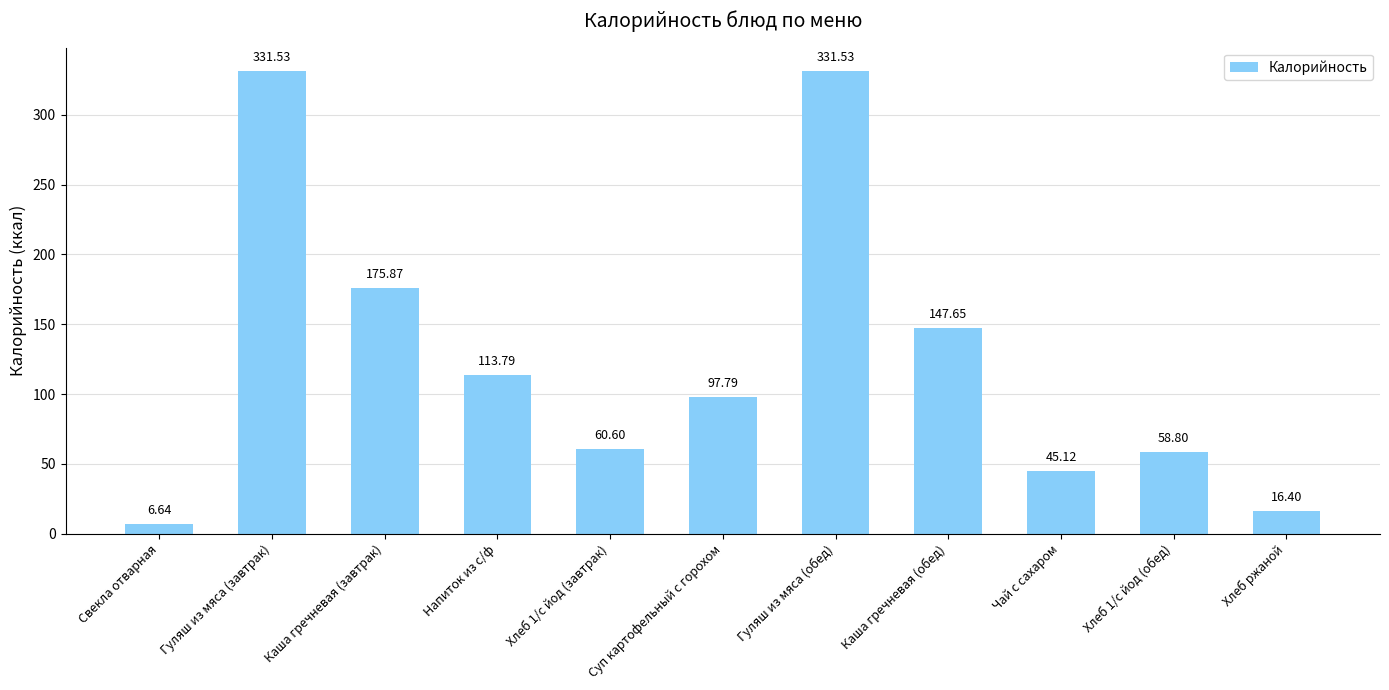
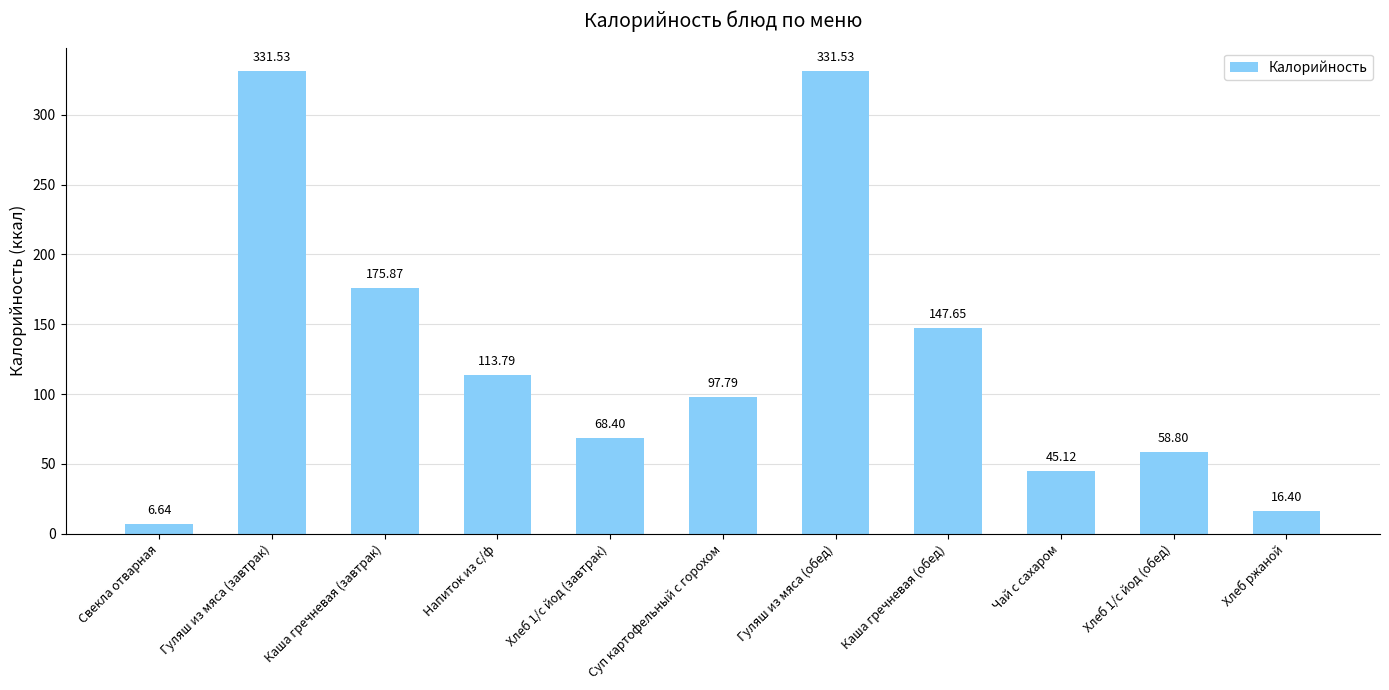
Хлеб 1/с йод (завтрак): 60.60 -> 68.40
